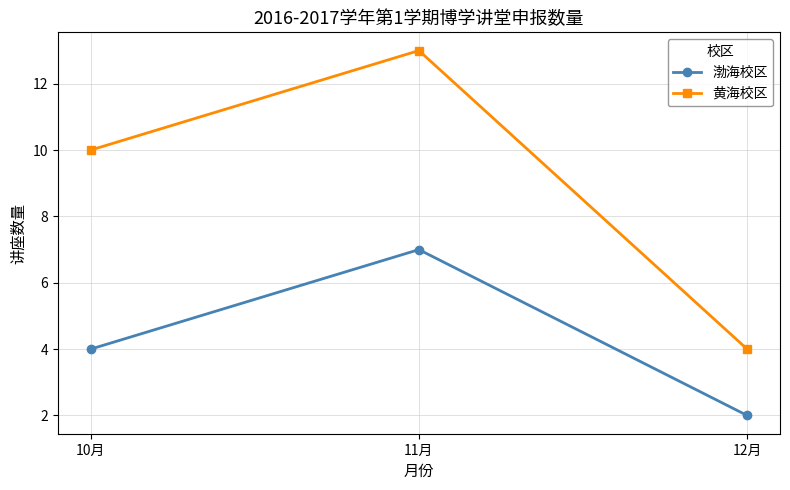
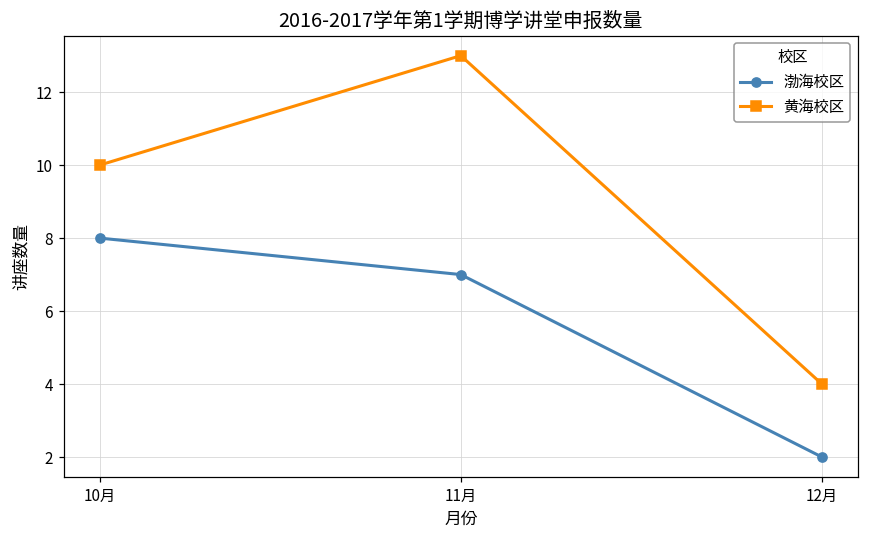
渤海校区, 10月: 4 -> 8
